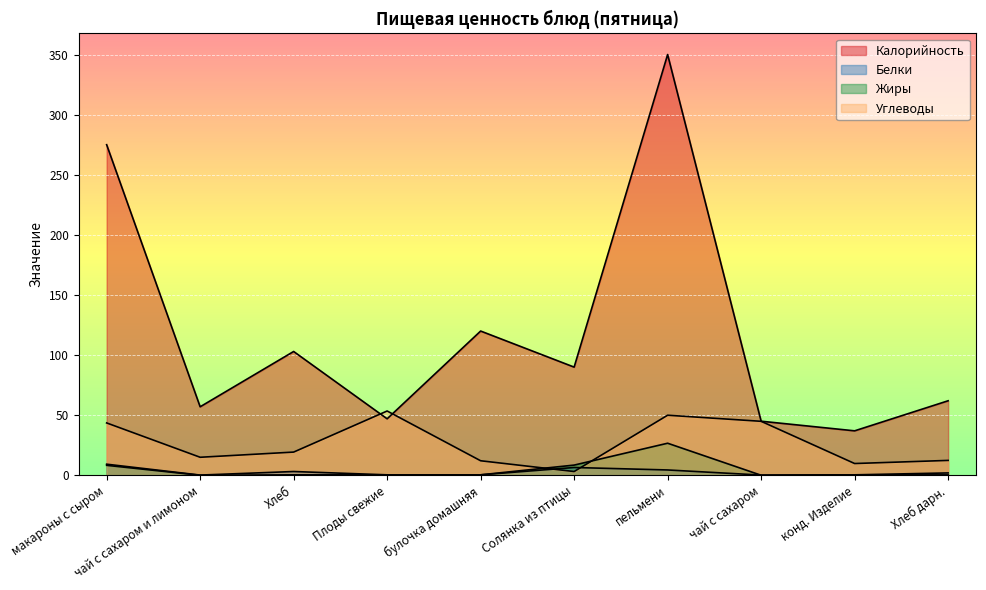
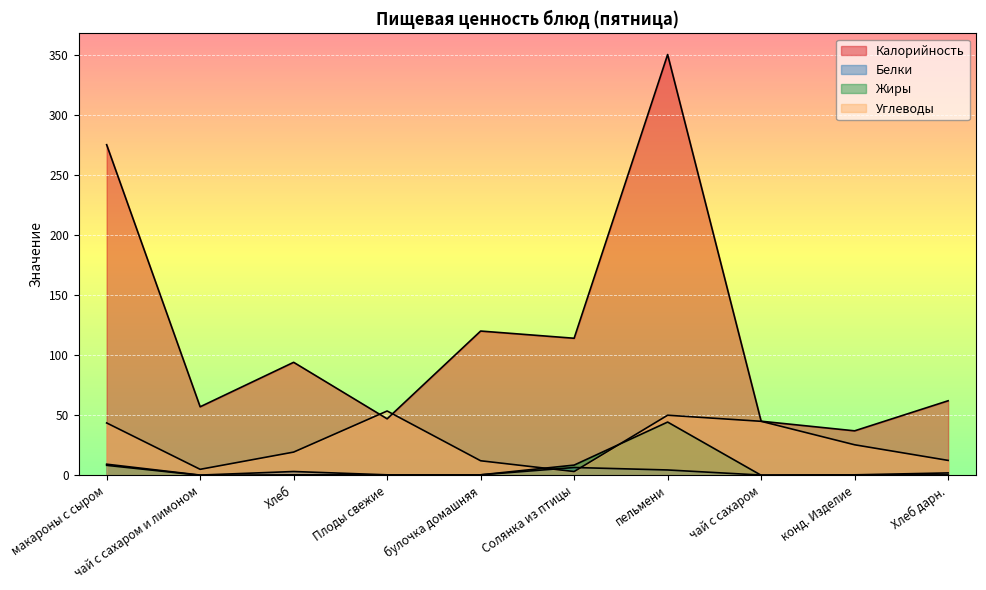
Углеводы, чай с сахаром и лимоном: 15 -> 5
Калорийность, Хлеб: 103 -> 94
Калорийность, Солянка из птицы: 90 -> 114
Жиры, пельмени: 27 -> 44
Углеводы, конд. Изделие: 10 -> 25
